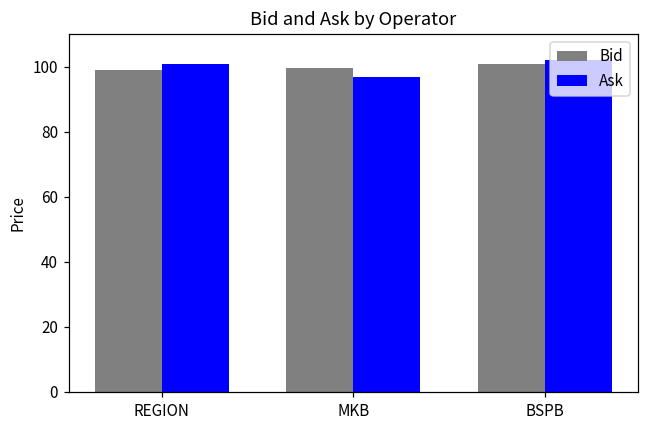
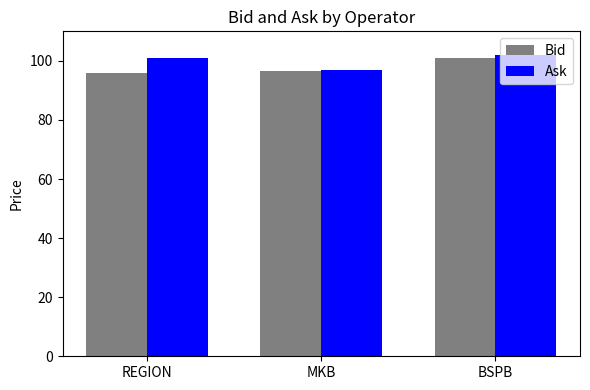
Bid, REGION: 99 -> 96
Bid, MKB: 100 -> 97
